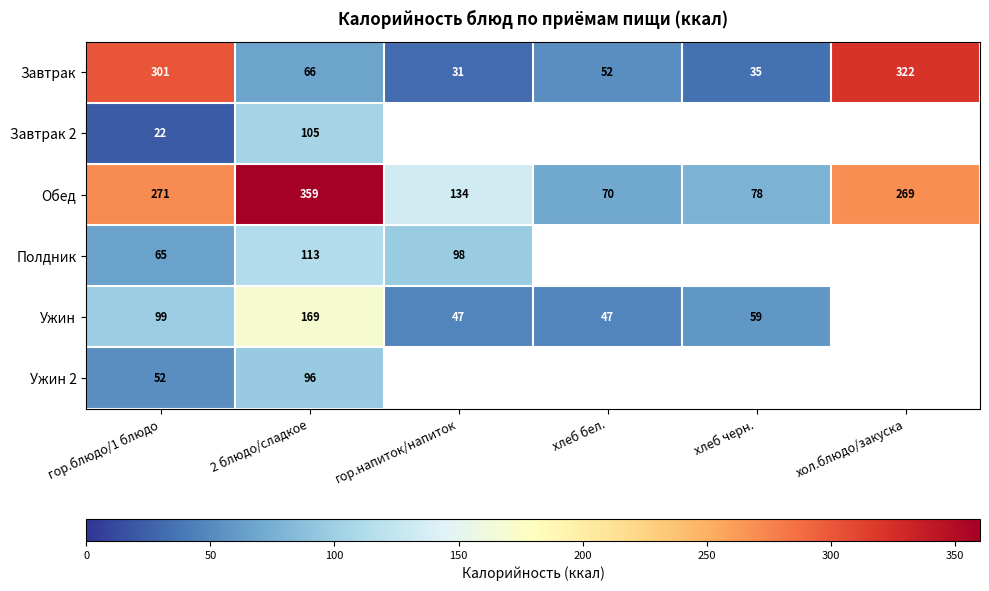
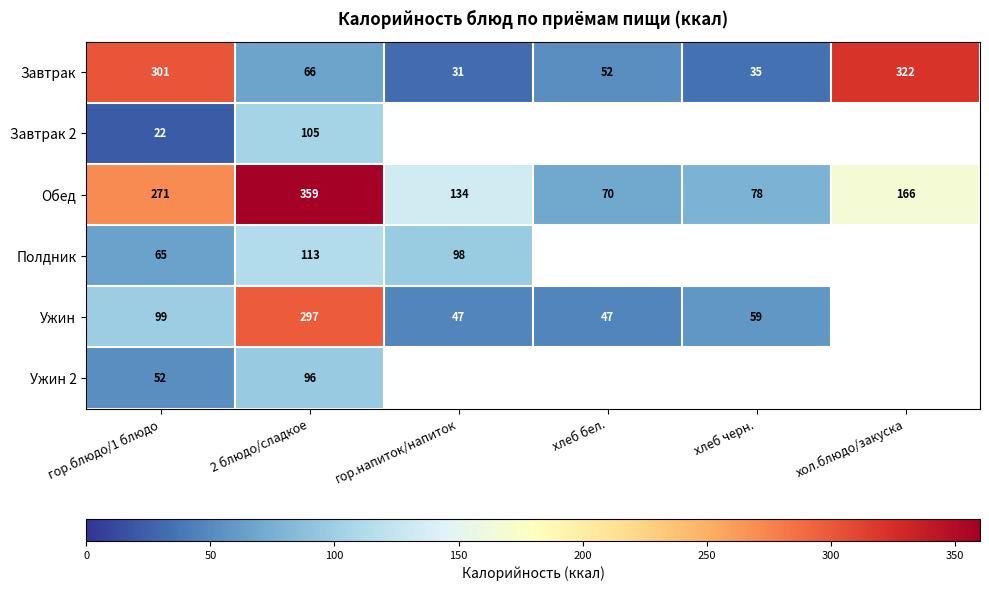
Обед, хол.блюдо/закуска: 269 -> 166
Ужин, 2 блюдо/сладкое: 169 -> 297
